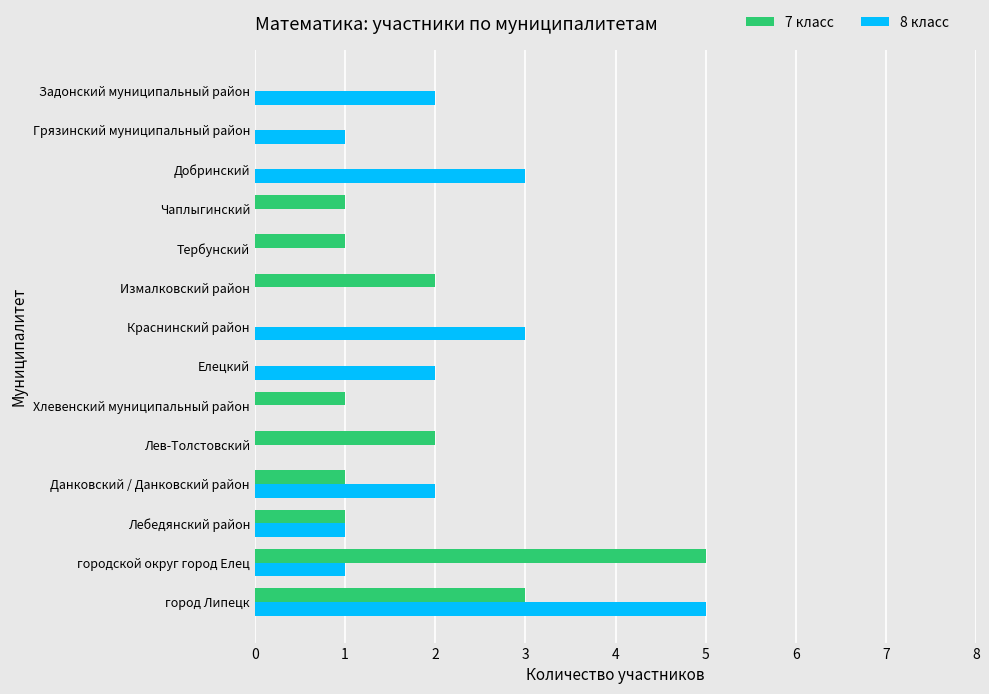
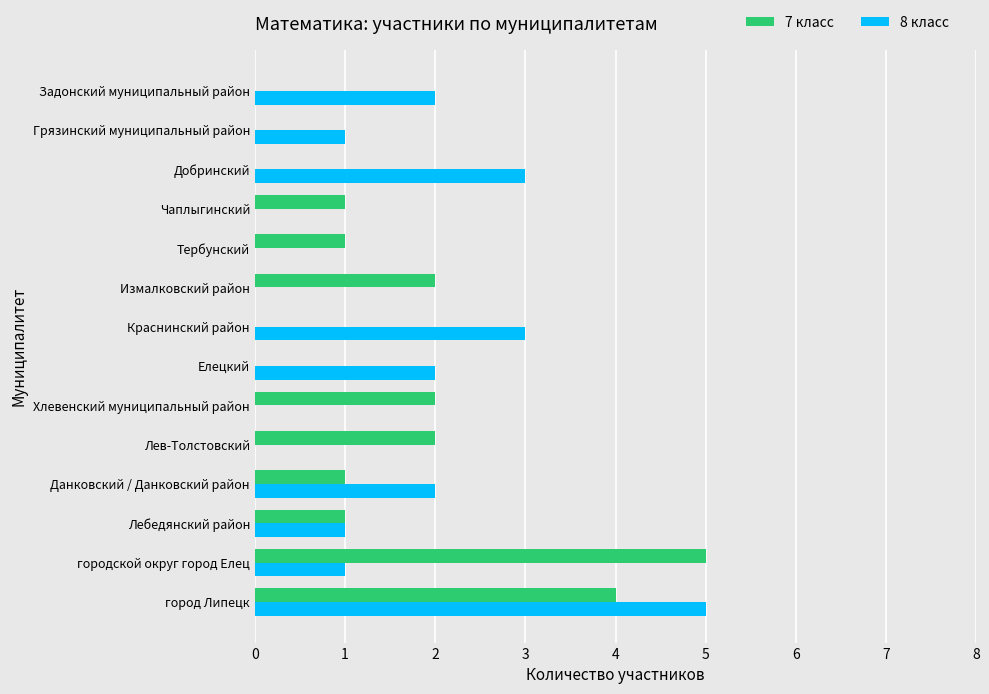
7 класс, Хлевенский муниципальный район: 1 -> 2
7 класс, город Липецк: 3 -> 4
